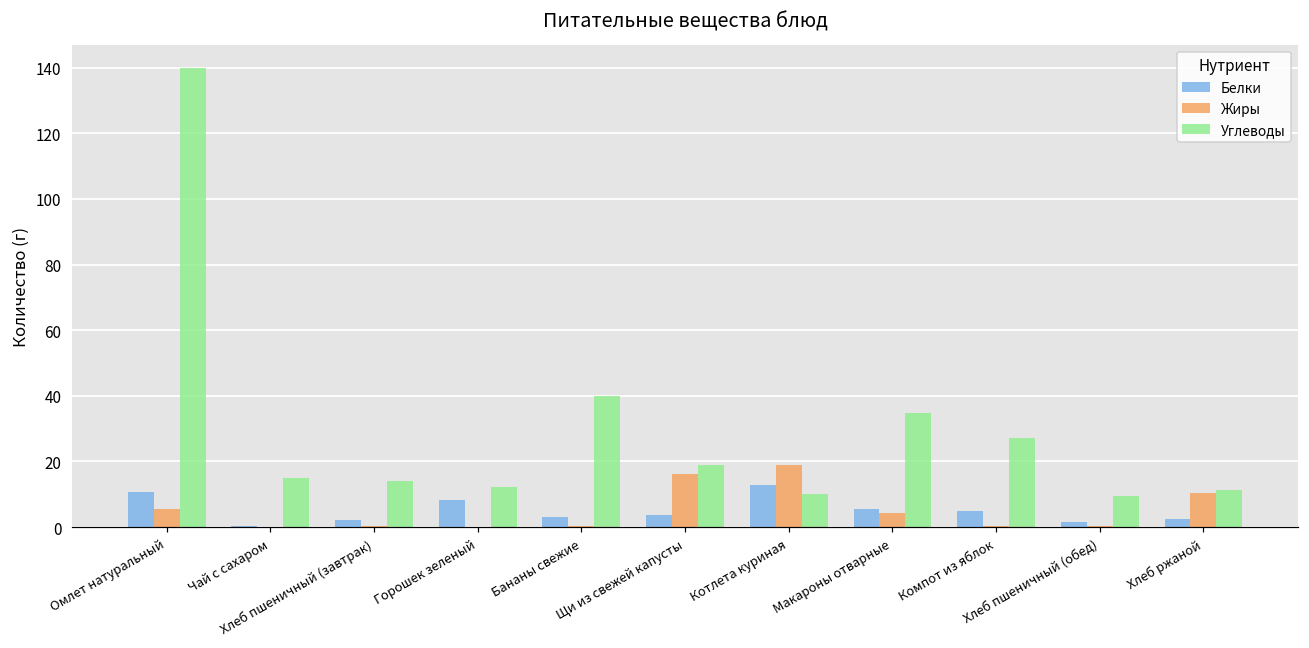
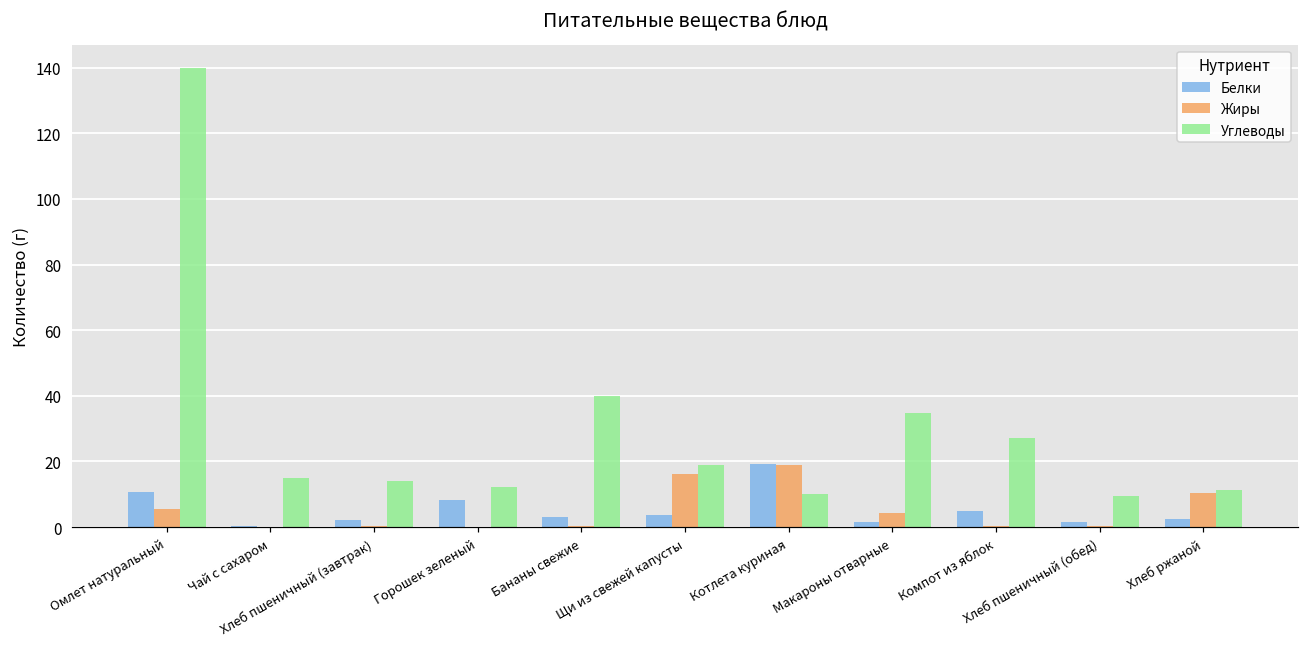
Белки, Котлета куриная: 13 -> 19
Белки, Макароны отварные: 5 -> 1
